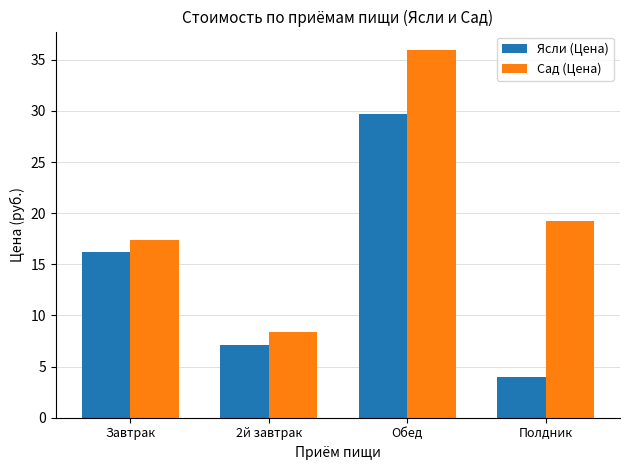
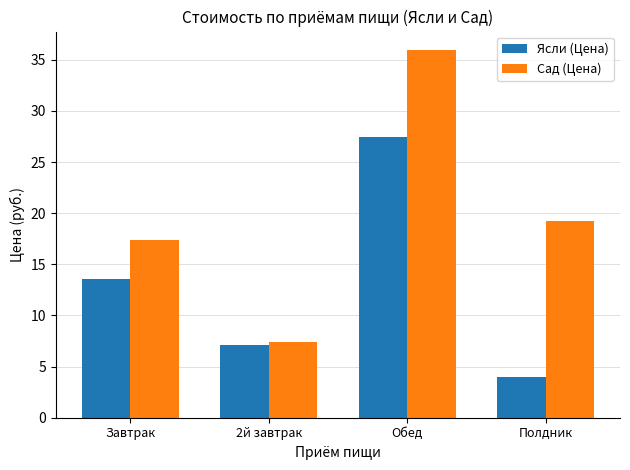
Ясли (Цена), Завтрак: 16.2 -> 13.6
Сад (Цена), 2й завтрак: 8.4 -> 7.4
Ясли (Цена), Обед: 29.7 -> 27.4
